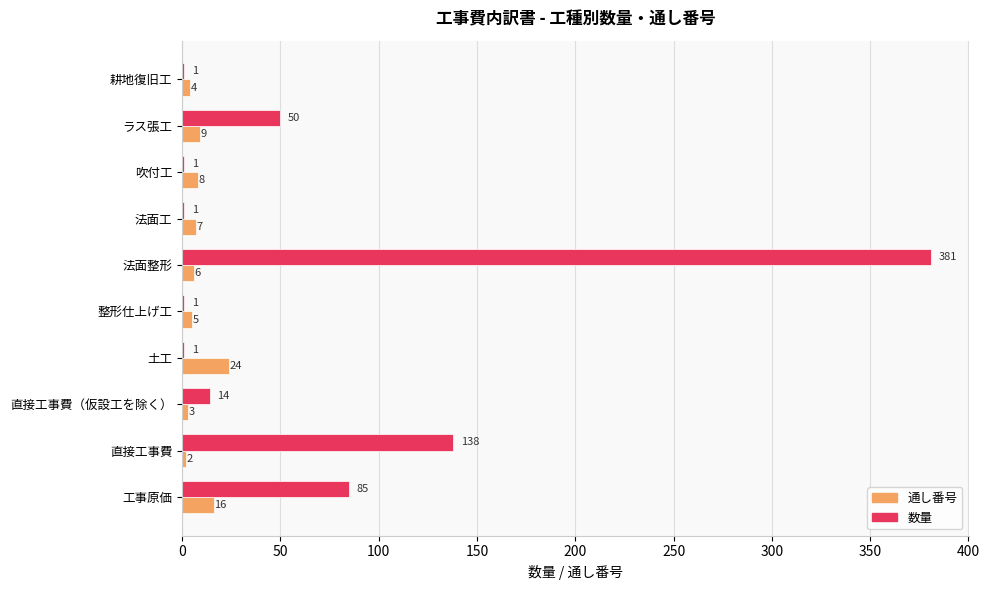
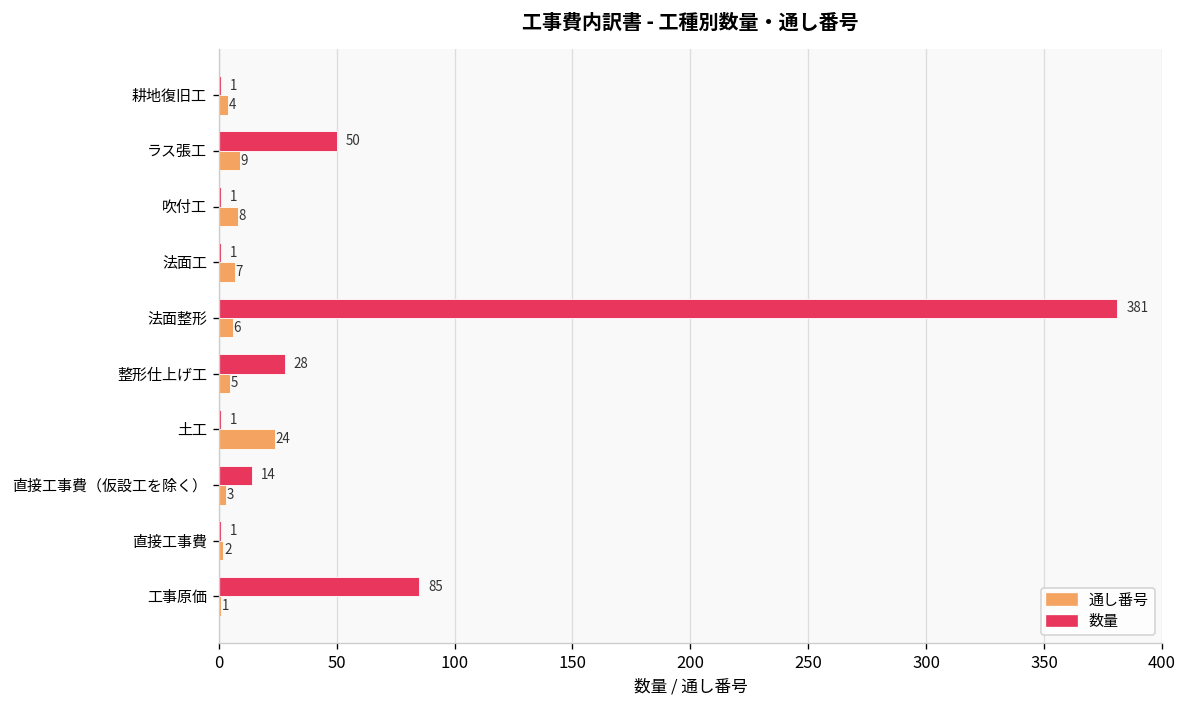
数量, 整形仕上げ工: 1 -> 28
数量, 直接工事費: 138 -> 1
通し番号, 工事原価: 16 -> 1
